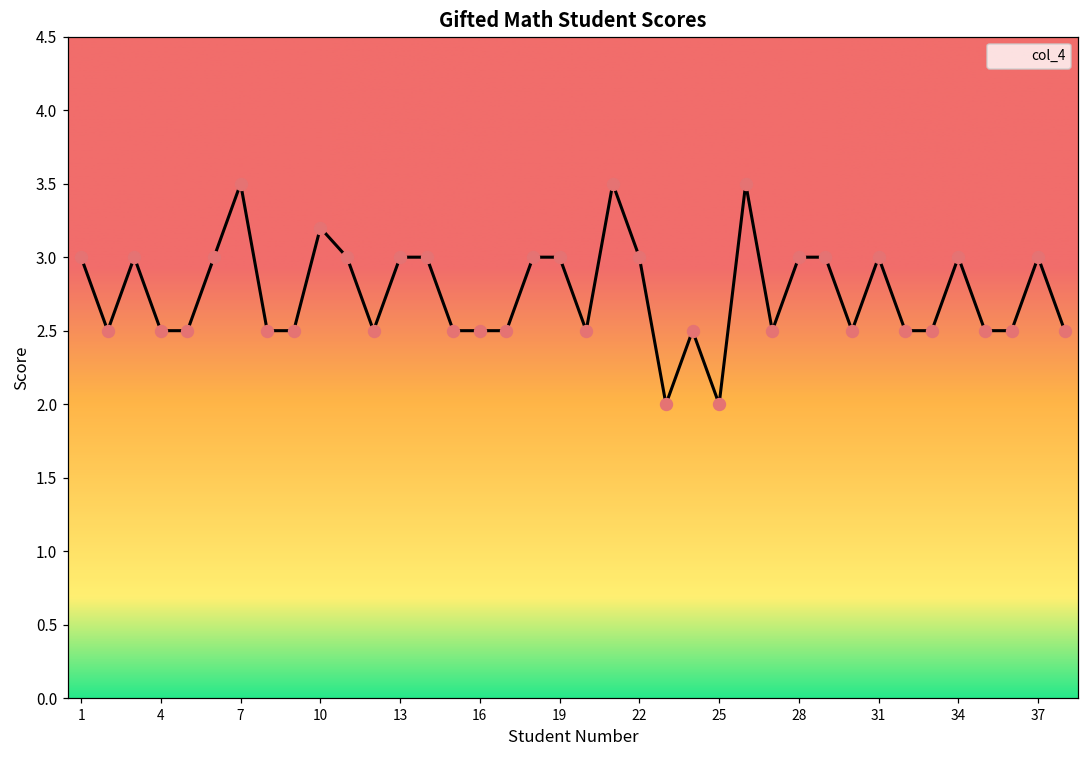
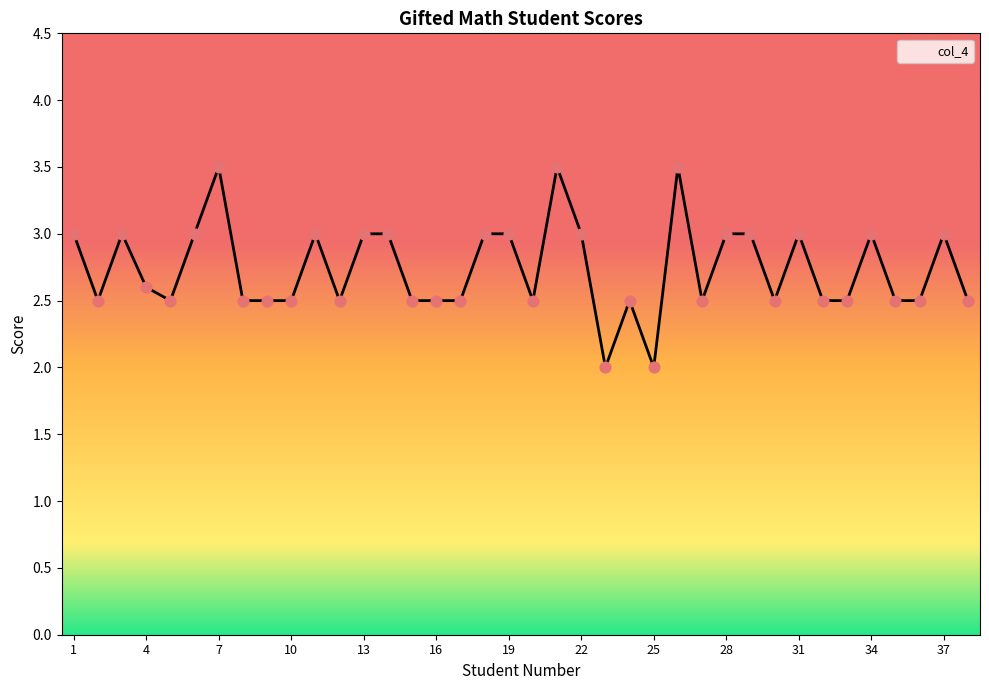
4: 2.5 -> 2.6
10: 3.2 -> 2.5
